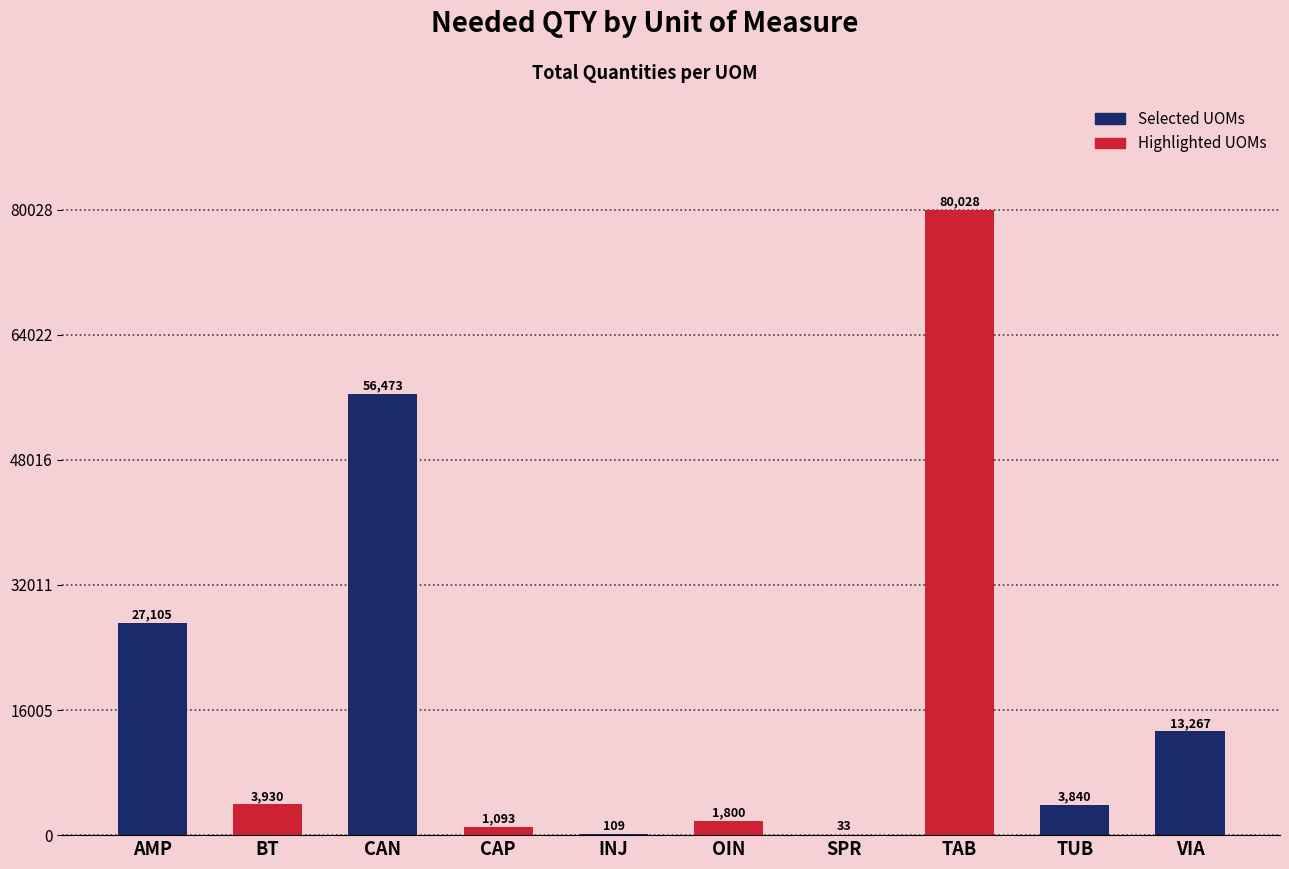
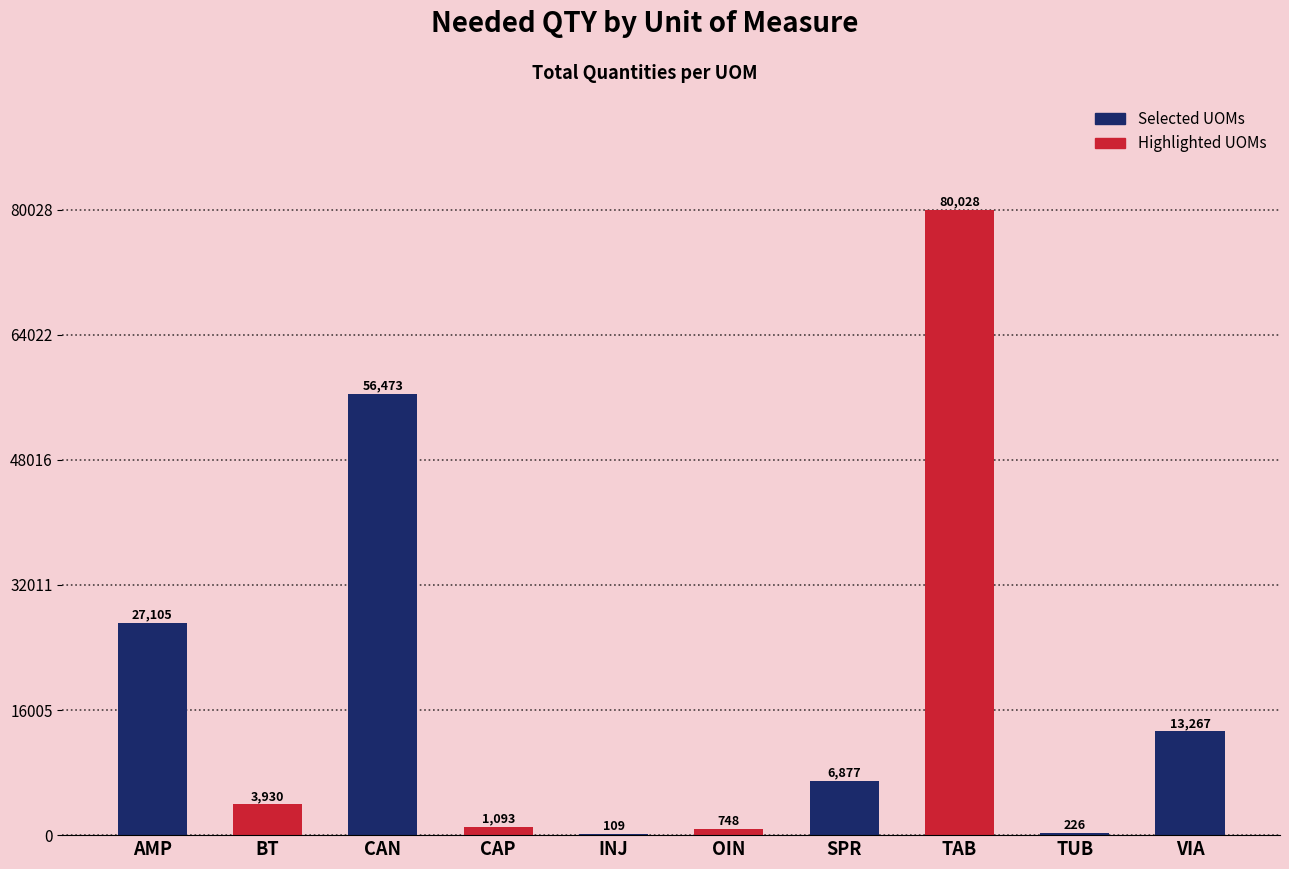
OIN: 1,800 -> 748
SPR: 33 -> 6,877
TUB: 3,840 -> 226
